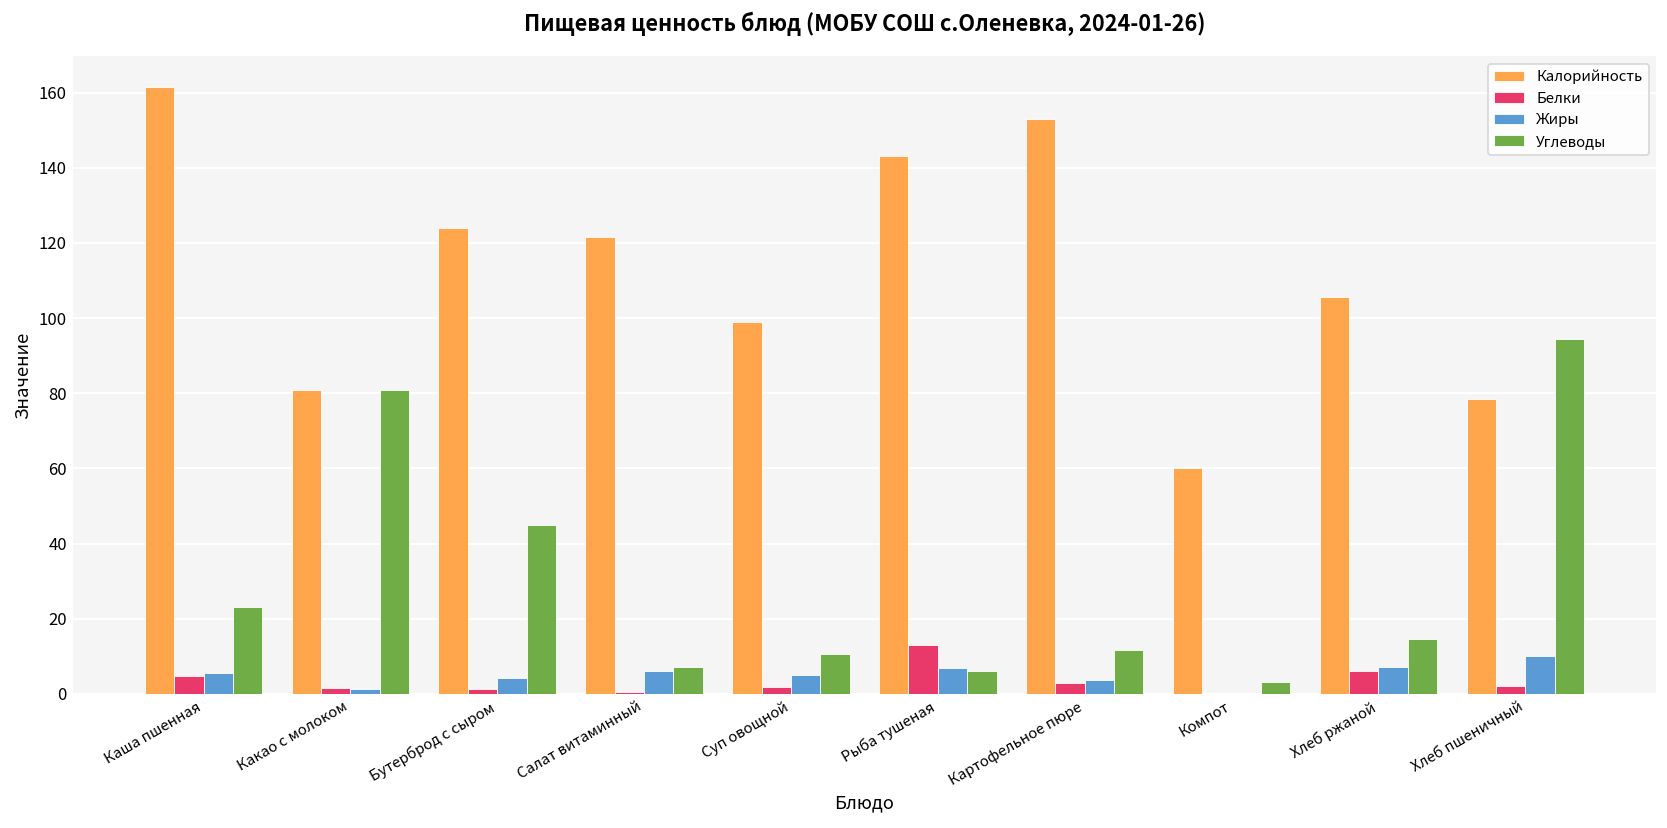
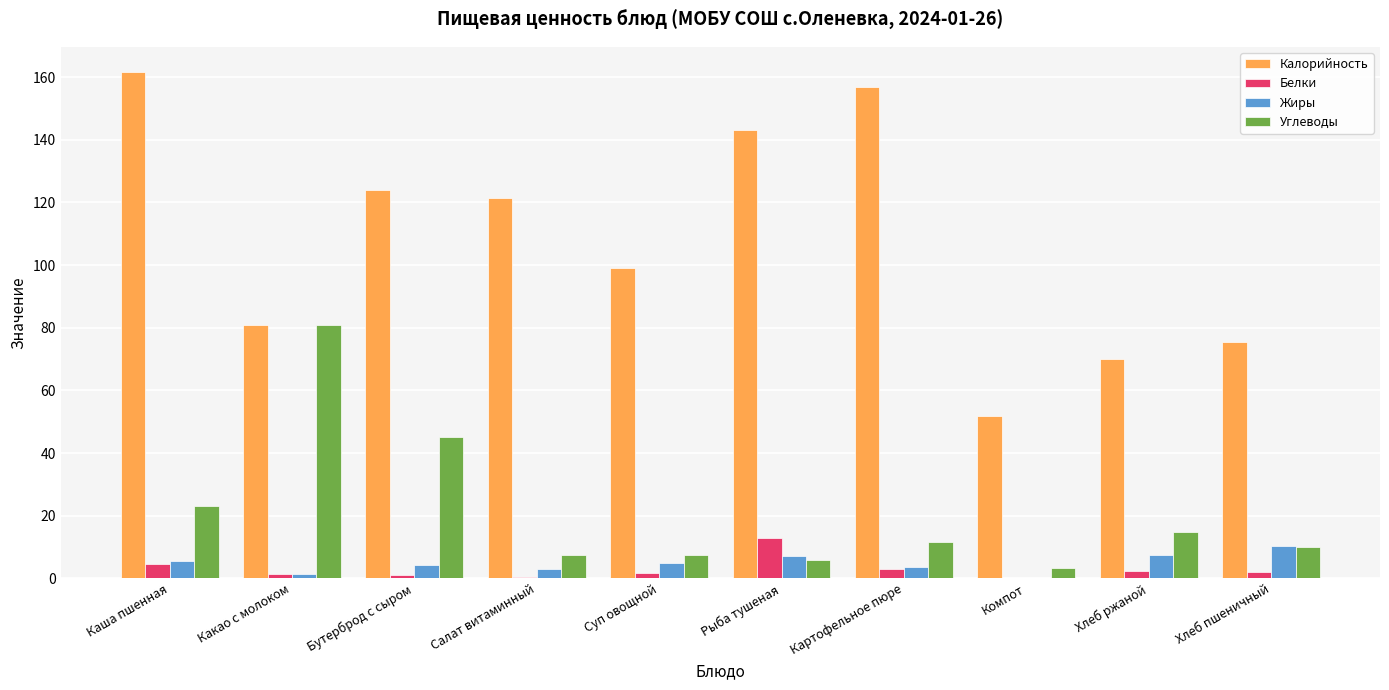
Жиры, Салат витаминный: 6 -> 3
Углеводы, Суп овощной: 11 -> 7
Калорийность, Картофельное пюре: 153 -> 157
Калорийность, Компот: 60 -> 52
Калорийность, Хлеб ржаной: 106 -> 70
Белки, Хлеб ржаной: 6 -> 2
Калорийность, Хлеб пшеничный: 79 -> 75
Углеводы, Хлеб пшеничный: 95 -> 10
